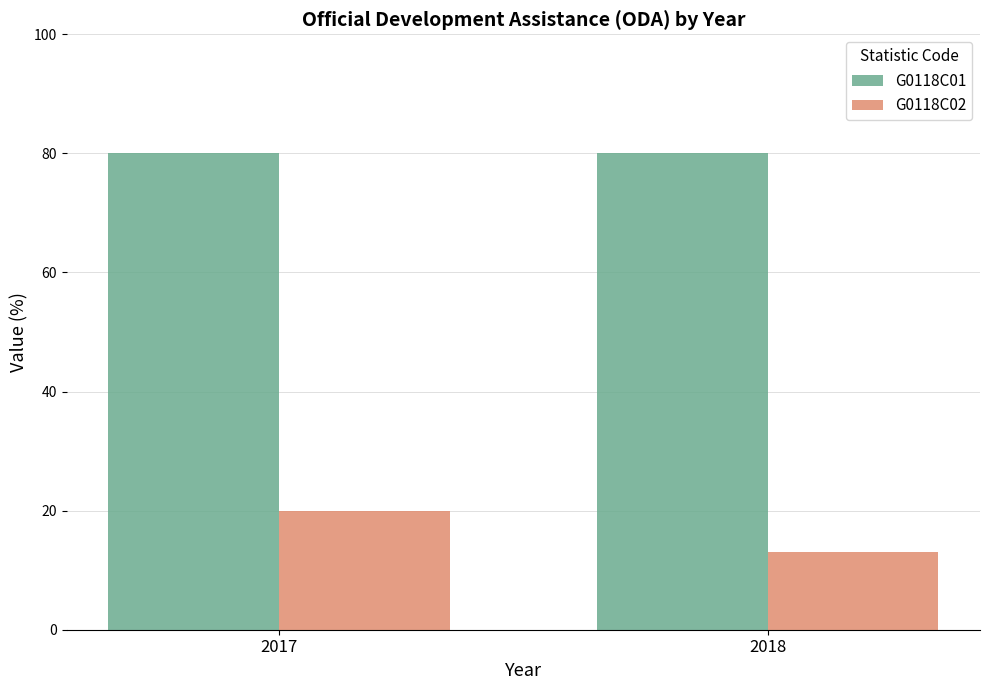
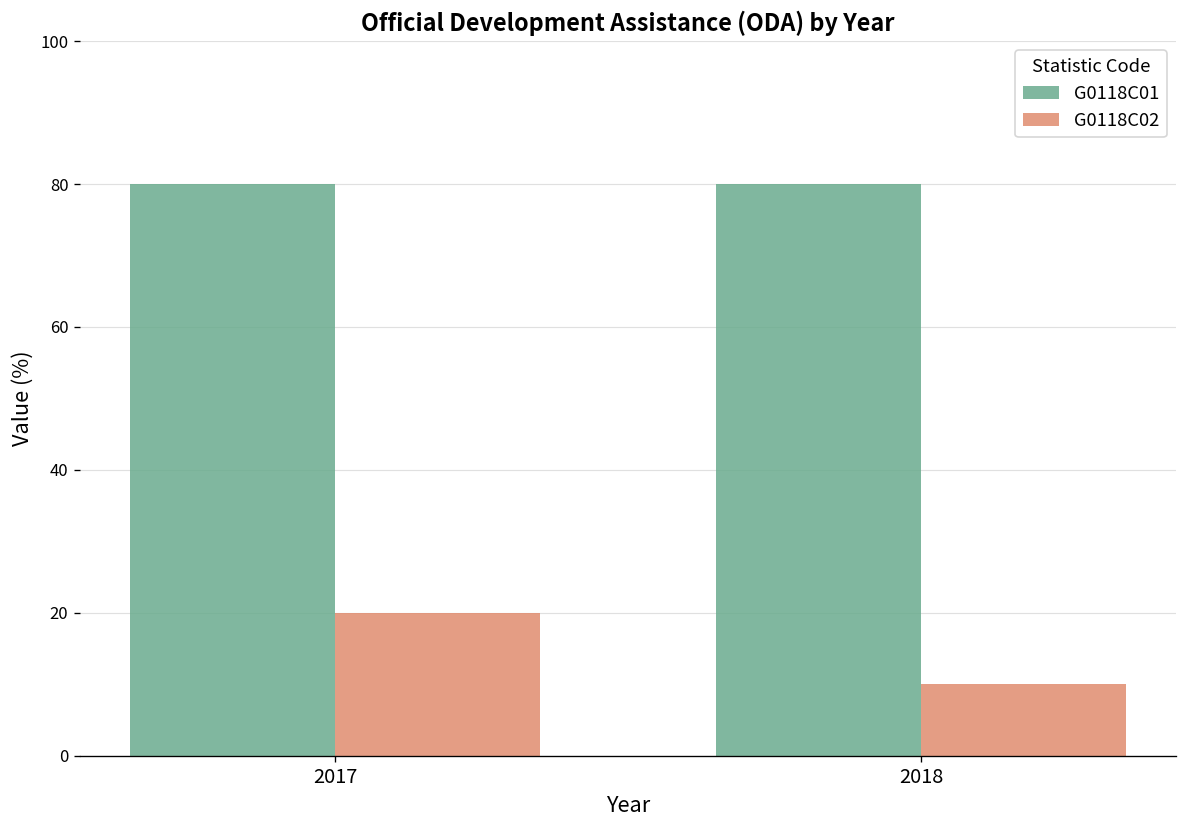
G0118C02, 2018: 13 -> 10
